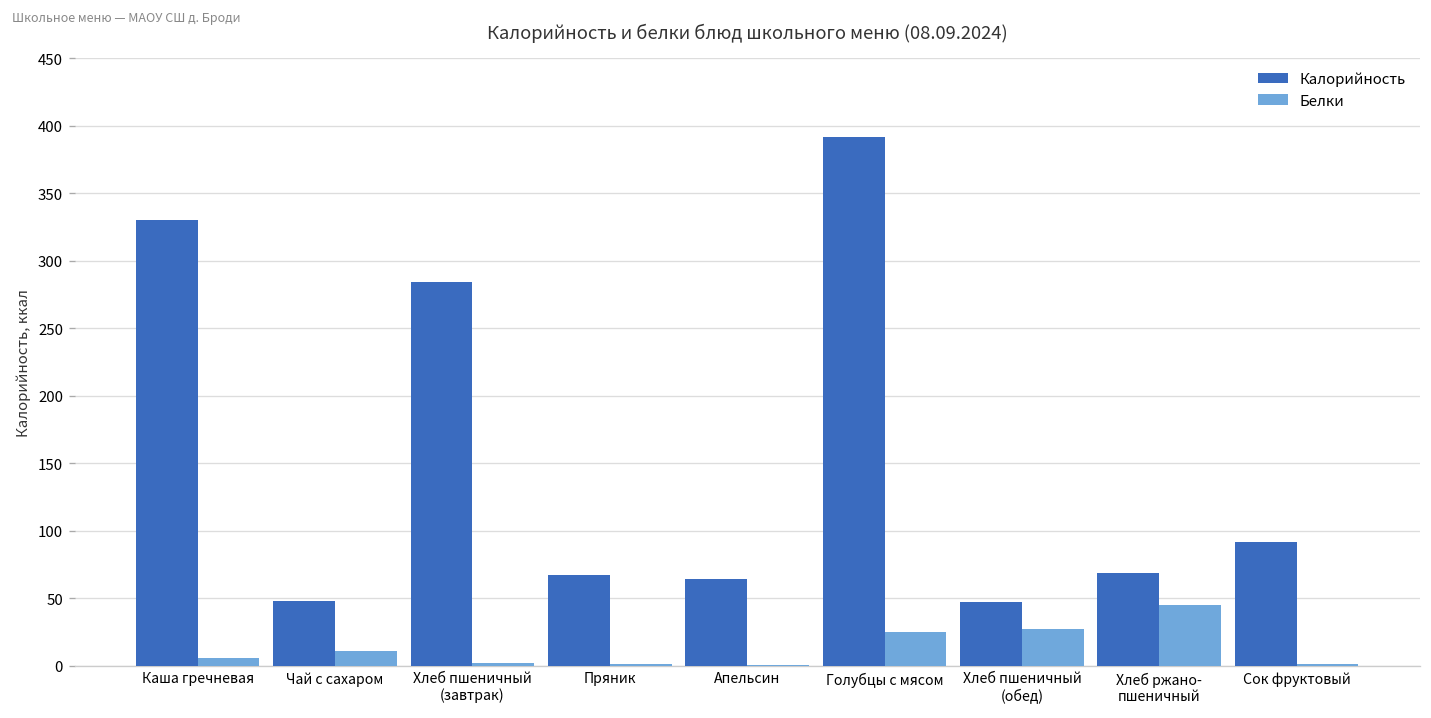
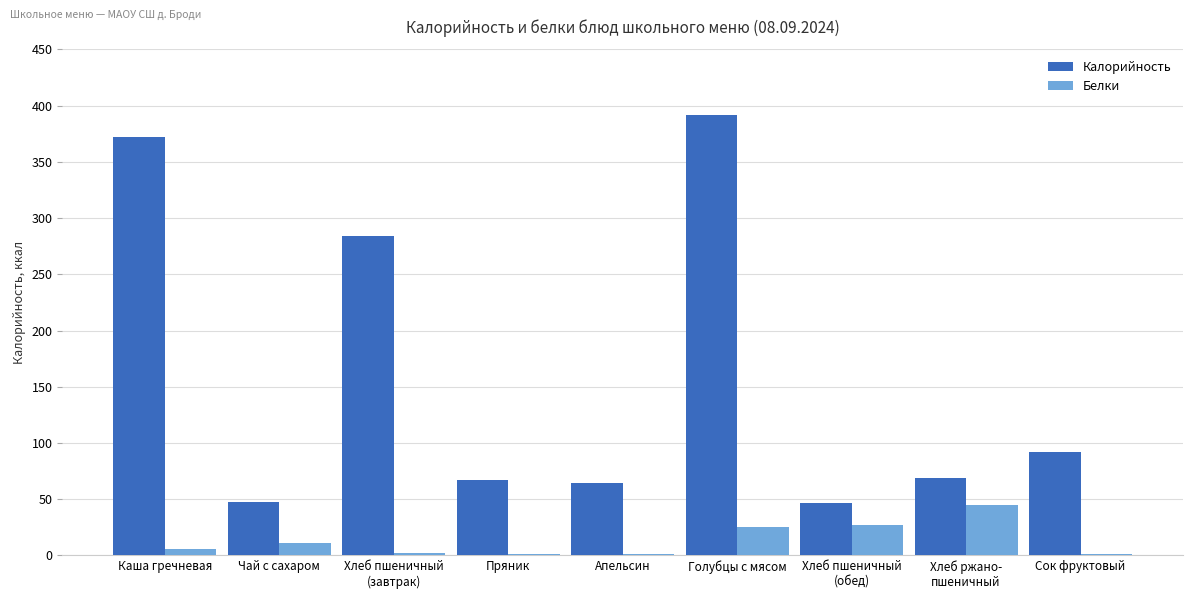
Калорийность, Каша гречневая: 330 -> 372
